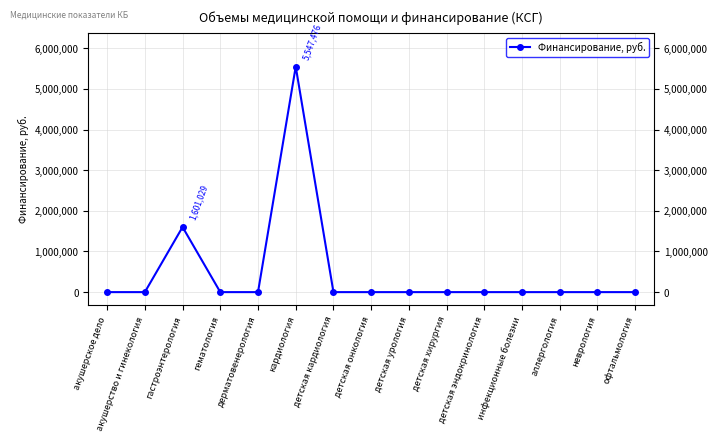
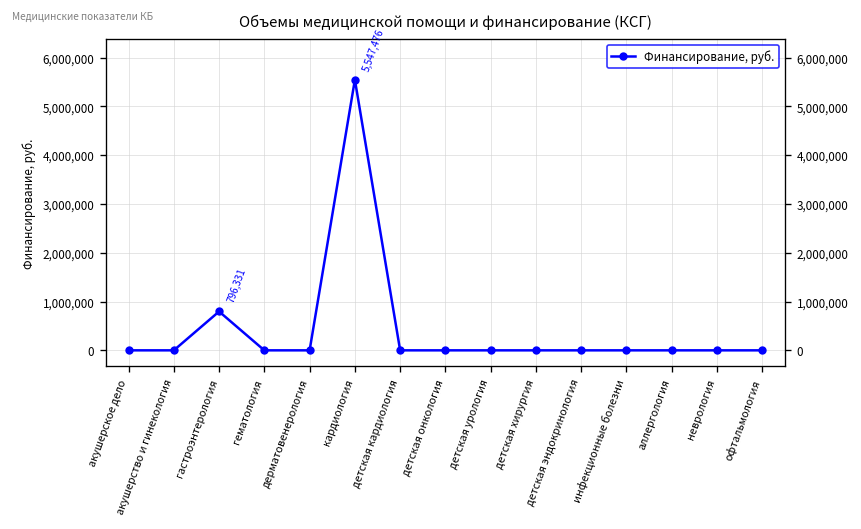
гастроэнтерология: 1,601,029 -> 796,331
